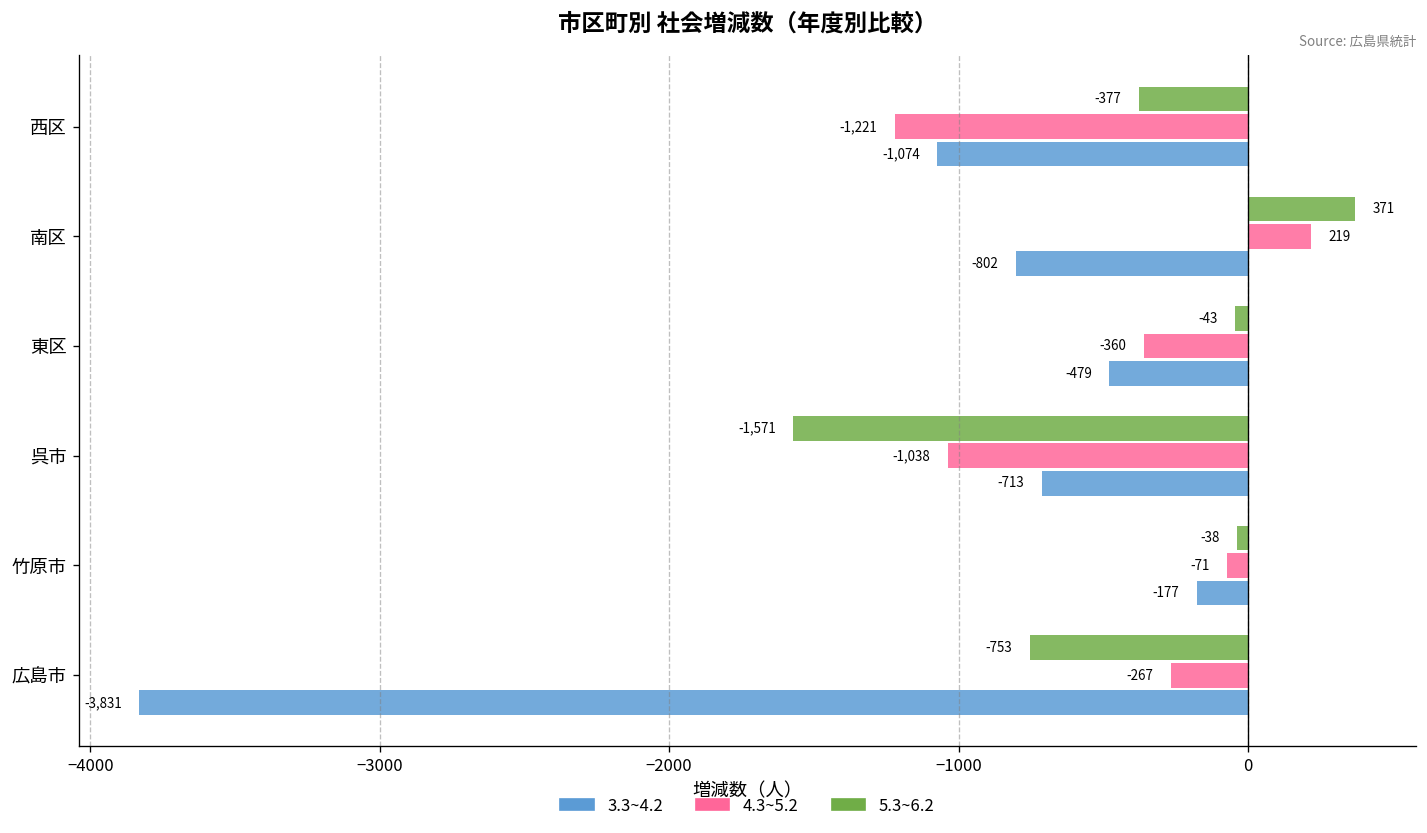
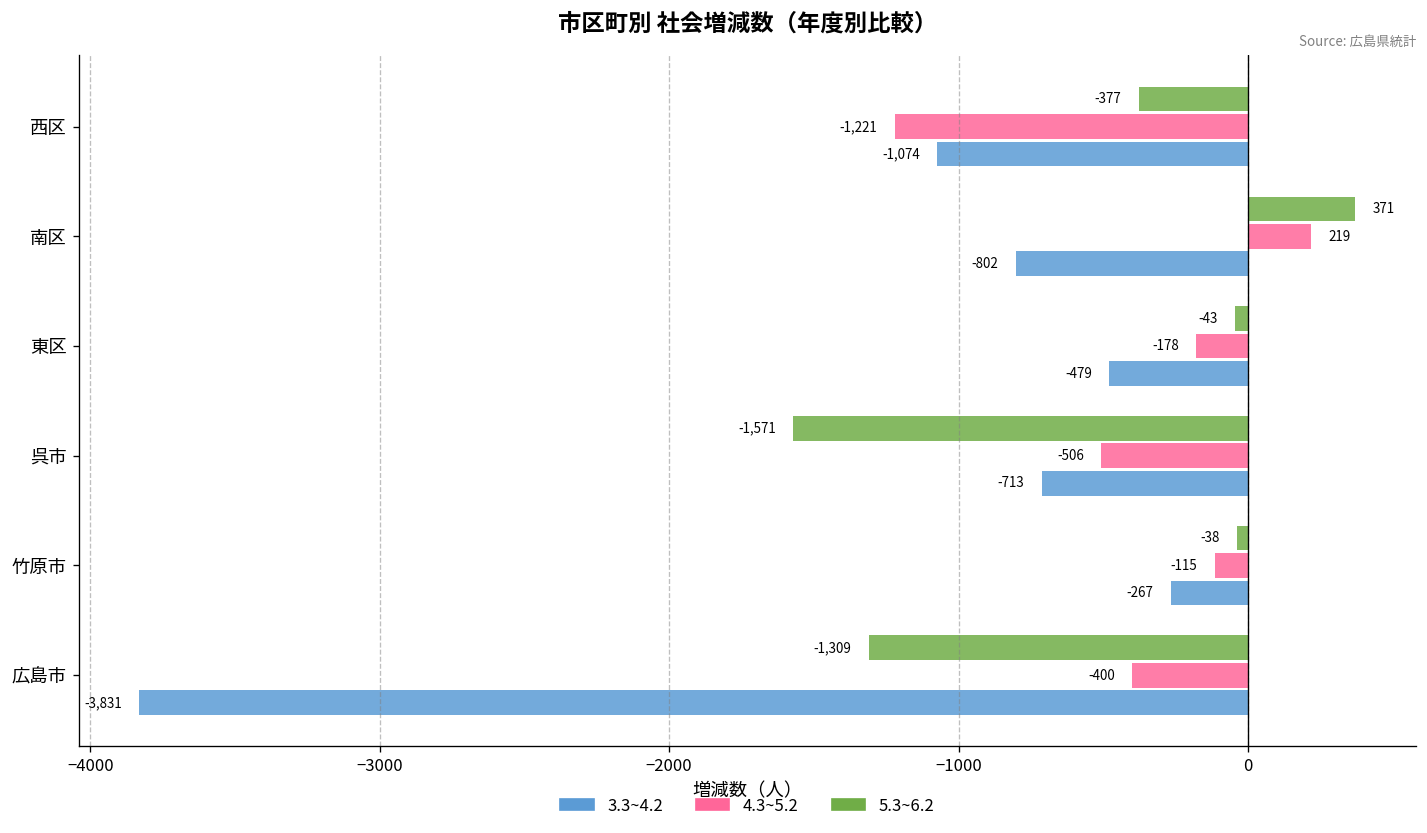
4.3~5.2, 東区: -360 -> -178
4.3~5.2, 呉市: -1,038 -> -506
4.3~5.2, 竹原市: -71 -> -115
3.3~4.2, 竹原市: -177 -> -267
5.3~6.2, 広島市: -753 -> -1,309
4.3~5.2, 広島市: -267 -> -400
